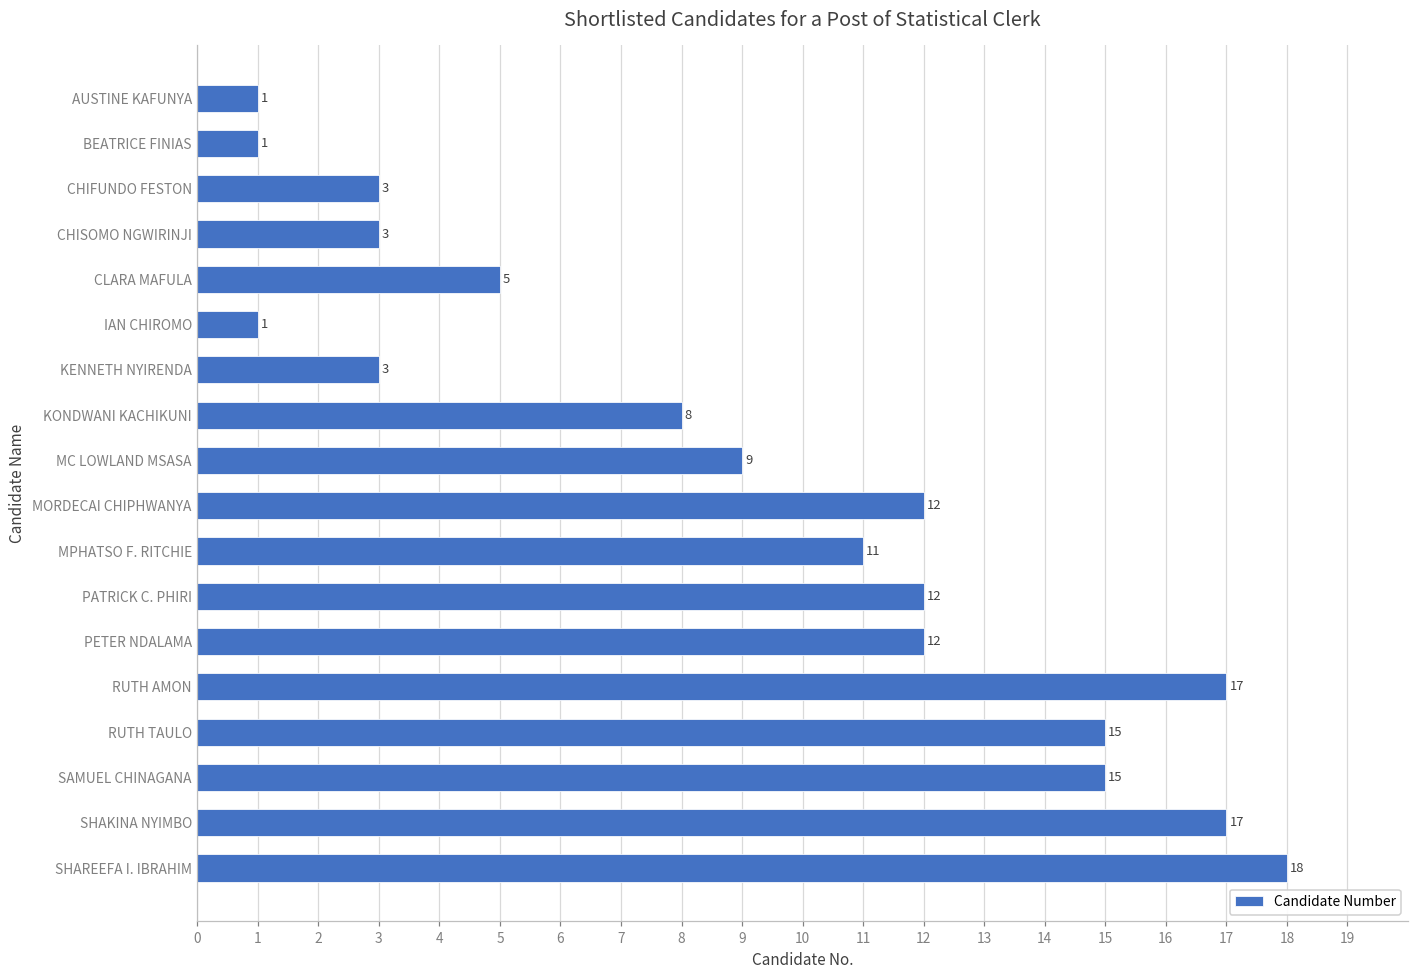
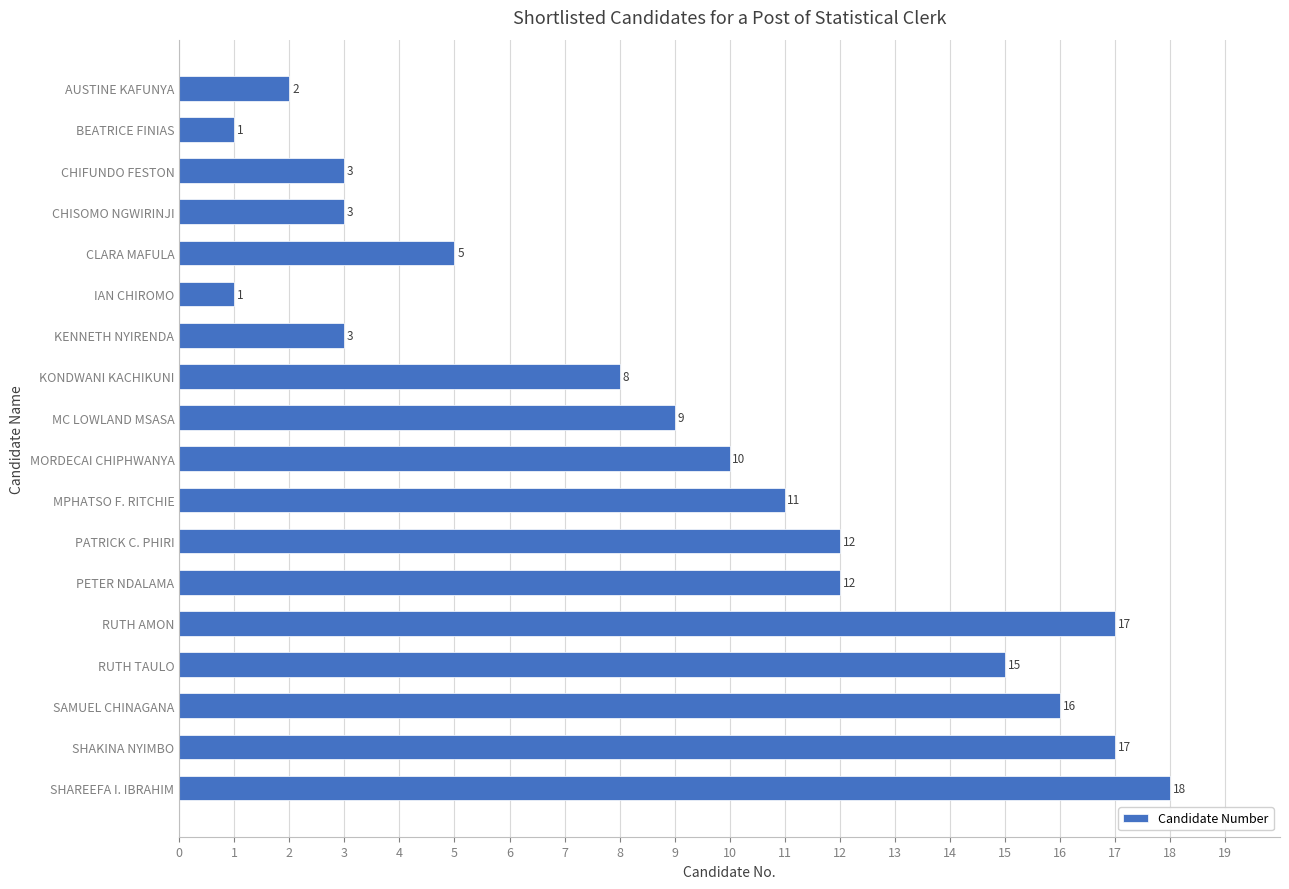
AUSTINE KAFUNYA: 1 -> 2
MORDECAI CHIPHWANYA: 12 -> 10
SAMUEL CHINAGANA: 15 -> 16
